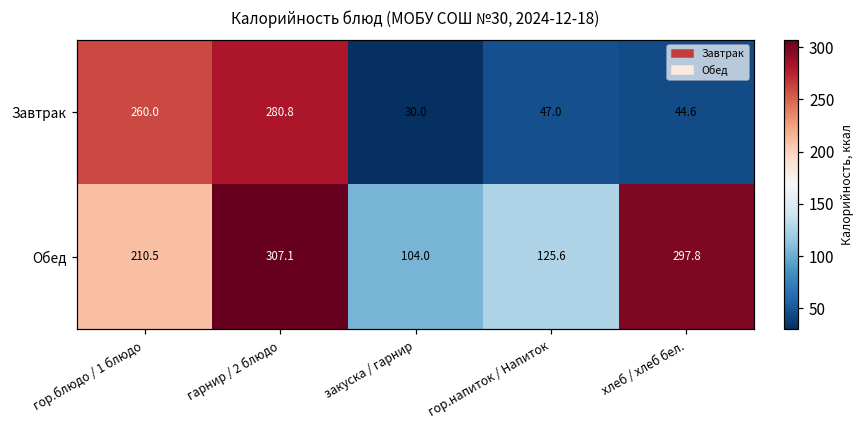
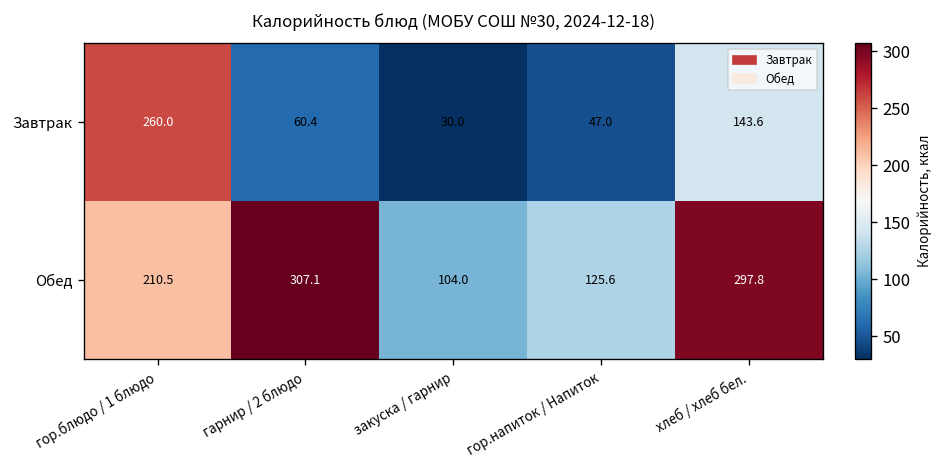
Завтрак, гарнир / 2 блюдо: 280.8 -> 60.4
Завтрак, хлеб / хлеб бел.: 44.6 -> 143.6
